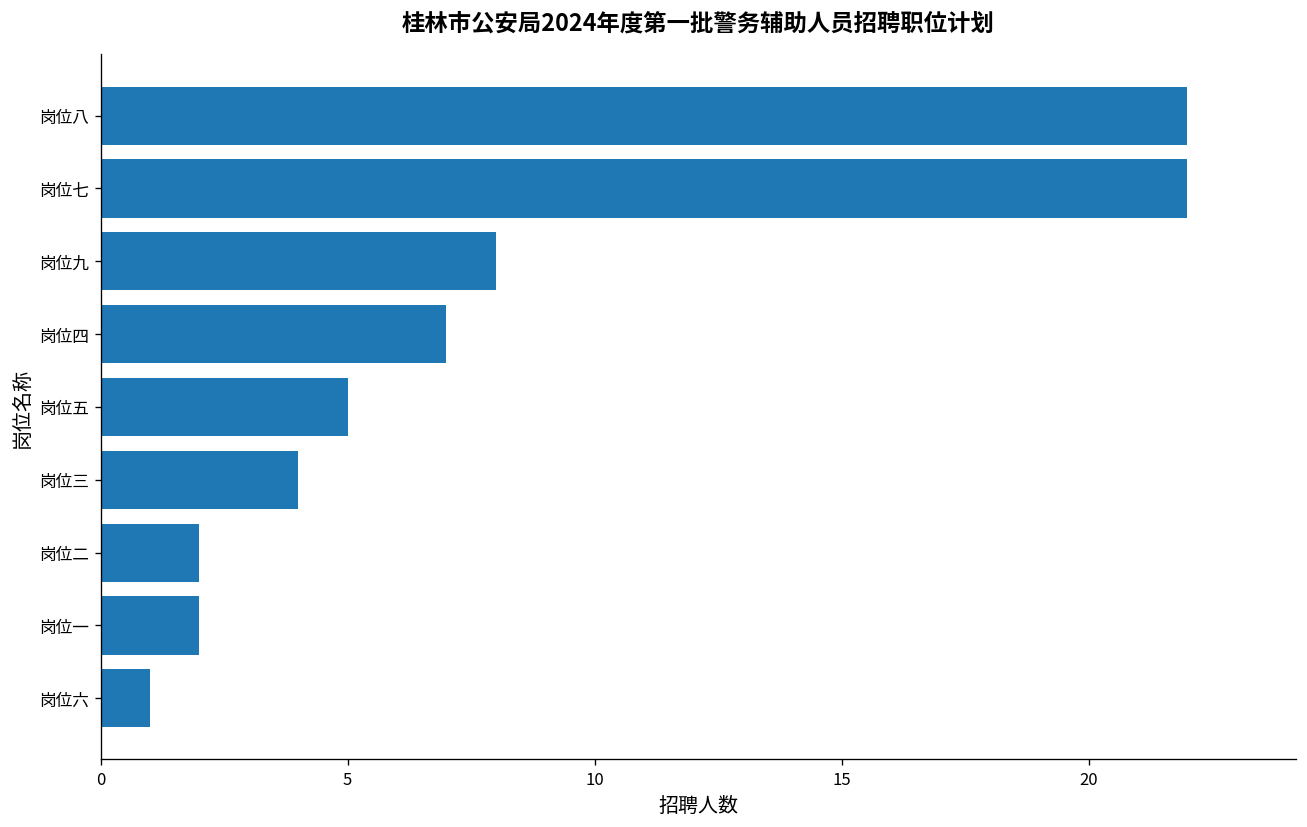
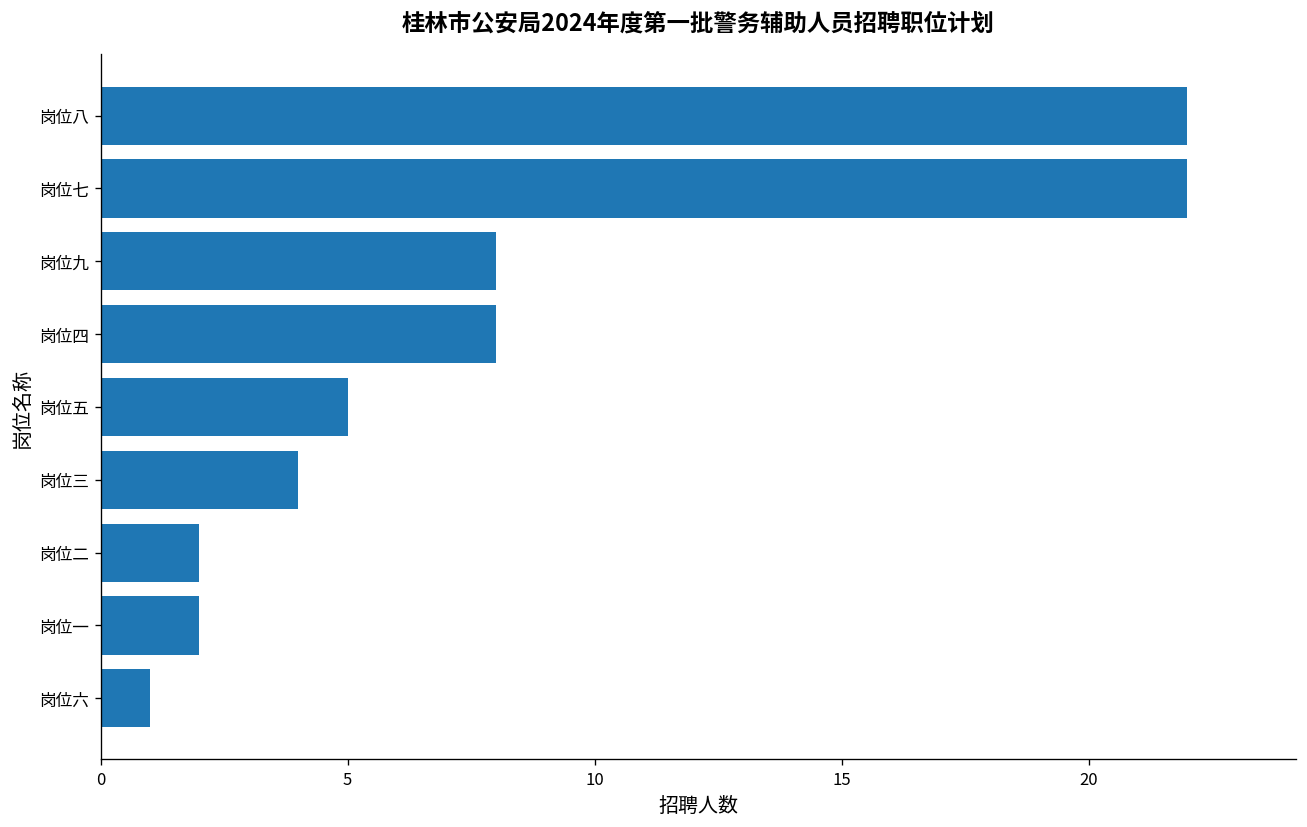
岗位四: 7 -> 8
